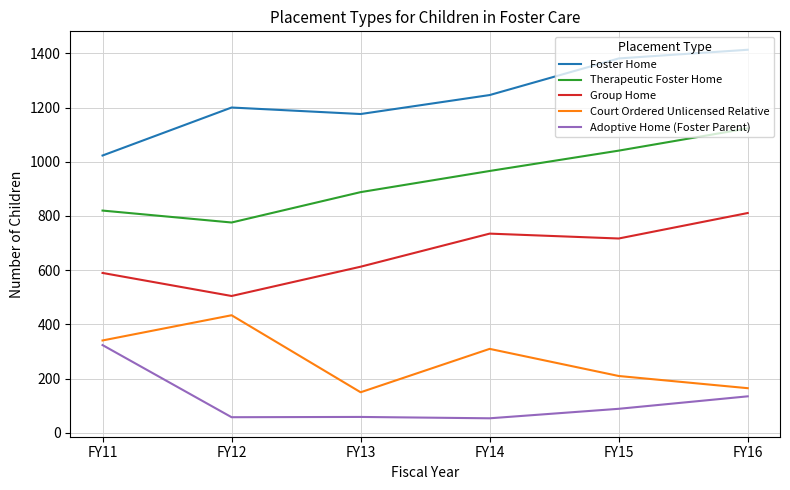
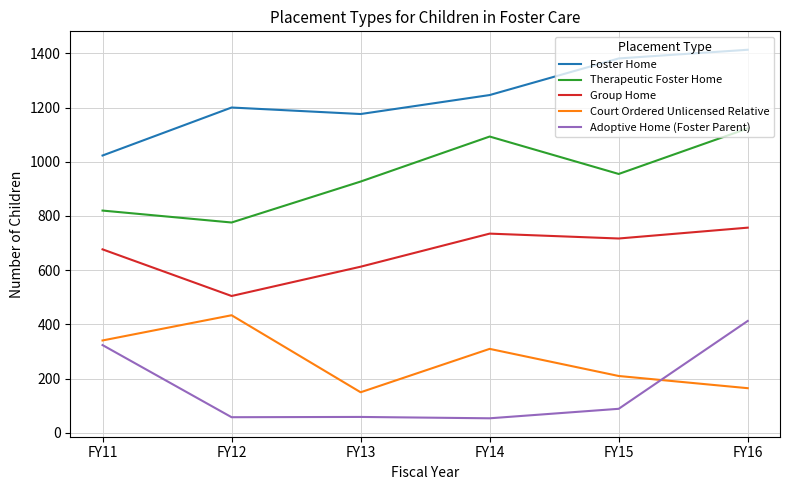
Group Home, FY11: 590 -> 680
Therapeutic Foster Home, FY13: 890 -> 930
Therapeutic Foster Home, FY14: 970 -> 1090
Therapeutic Foster Home, FY15: 1040 -> 960
Group Home, FY16: 810 -> 760
Adoptive Home (Foster Parent), FY16: 140 -> 410
